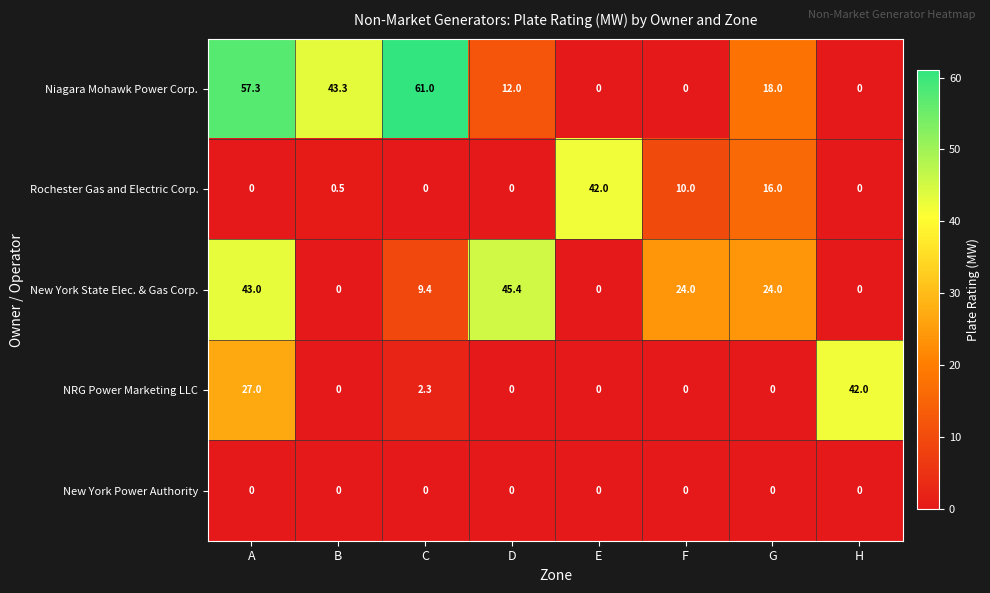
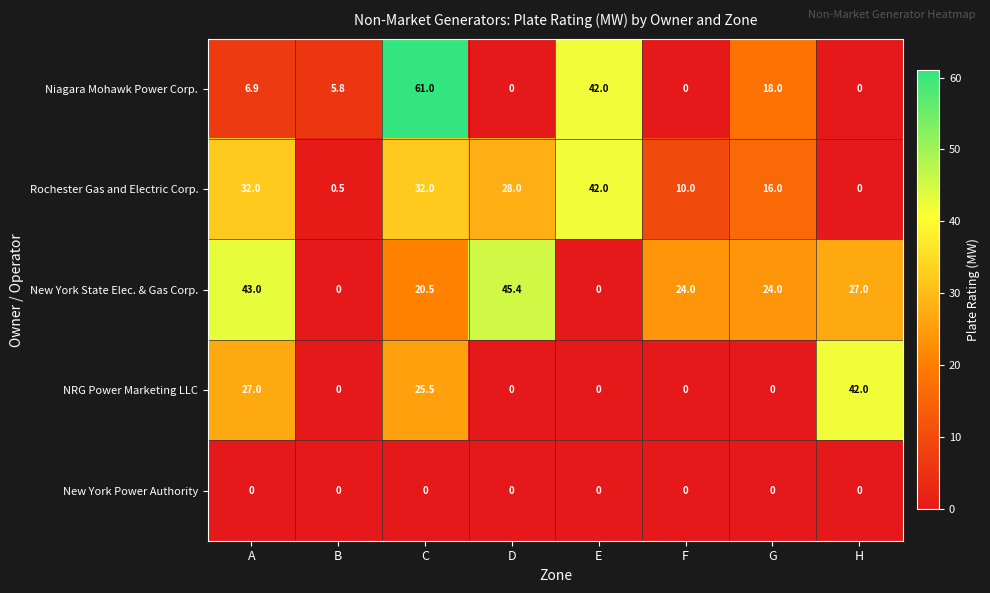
Niagara Mohawk Power Corp., A: 57.3 -> 6.9
Niagara Mohawk Power Corp., B: 43.3 -> 5.8
Niagara Mohawk Power Corp., D: 12.0 -> 0
Niagara Mohawk Power Corp., E: 0 -> 42.0
Rochester Gas and Electric Corp., A: 0 -> 32.0
Rochester Gas and Electric Corp., C: 0 -> 32.0
Rochester Gas and Electric Corp., D: 0 -> 28.0
New York State Elec. & Gas Corp., C: 9.4 -> 20.5
New York State Elec. & Gas Corp., H: 0 -> 27.0
NRG Power Marketing LLC, C: 2.3 -> 25.5
